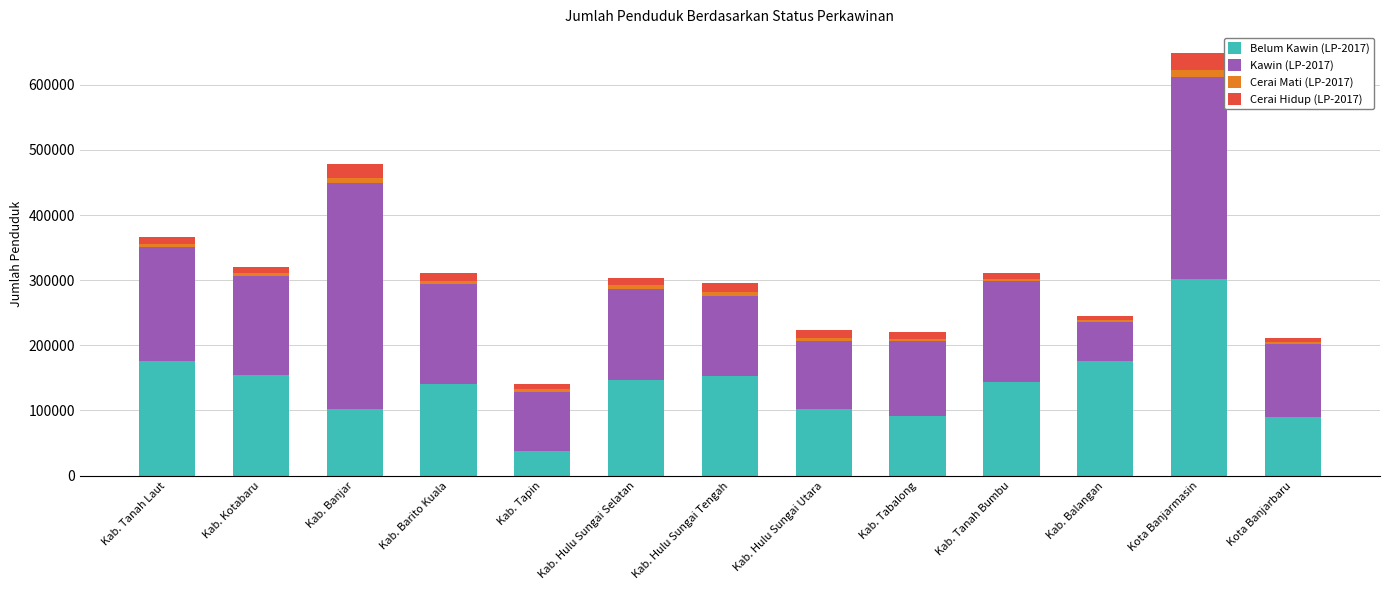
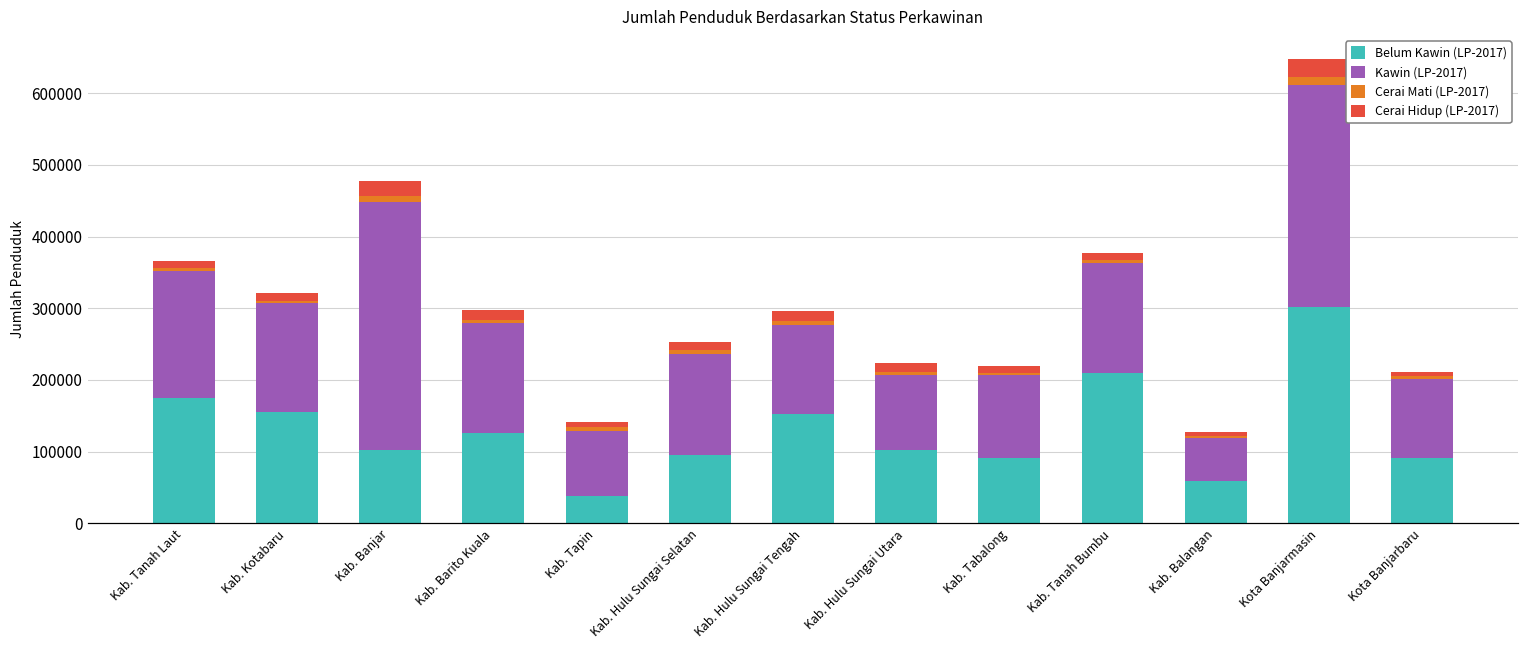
Belum Kawin (LP-2017), Kab. Barito Kuala: 140000 -> 130000
Belum Kawin (LP-2017), Kab. Hulu Sungai Selatan: 150000 -> 100000
Belum Kawin (LP-2017), Kab. Tanah Bumbu: 140000 -> 210000
Belum Kawin (LP-2017), Kab. Balangan: 180000 -> 60000
